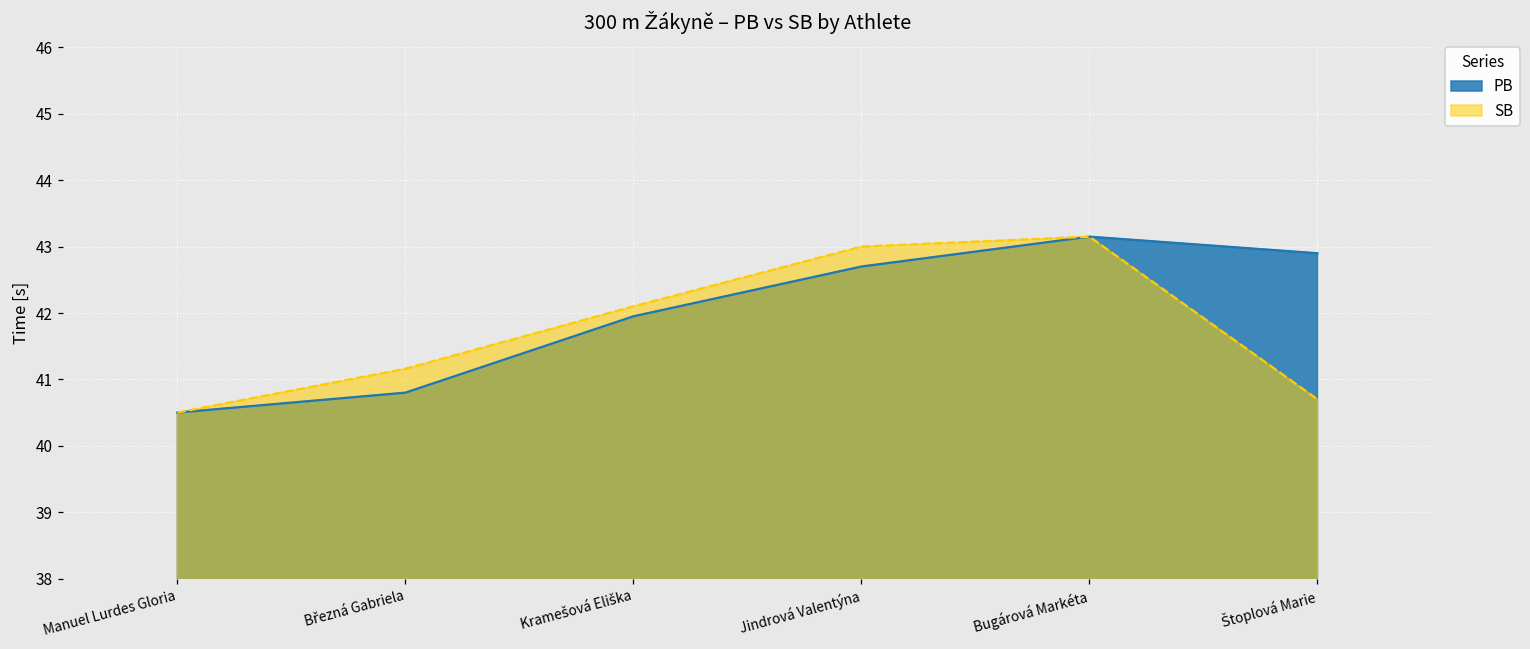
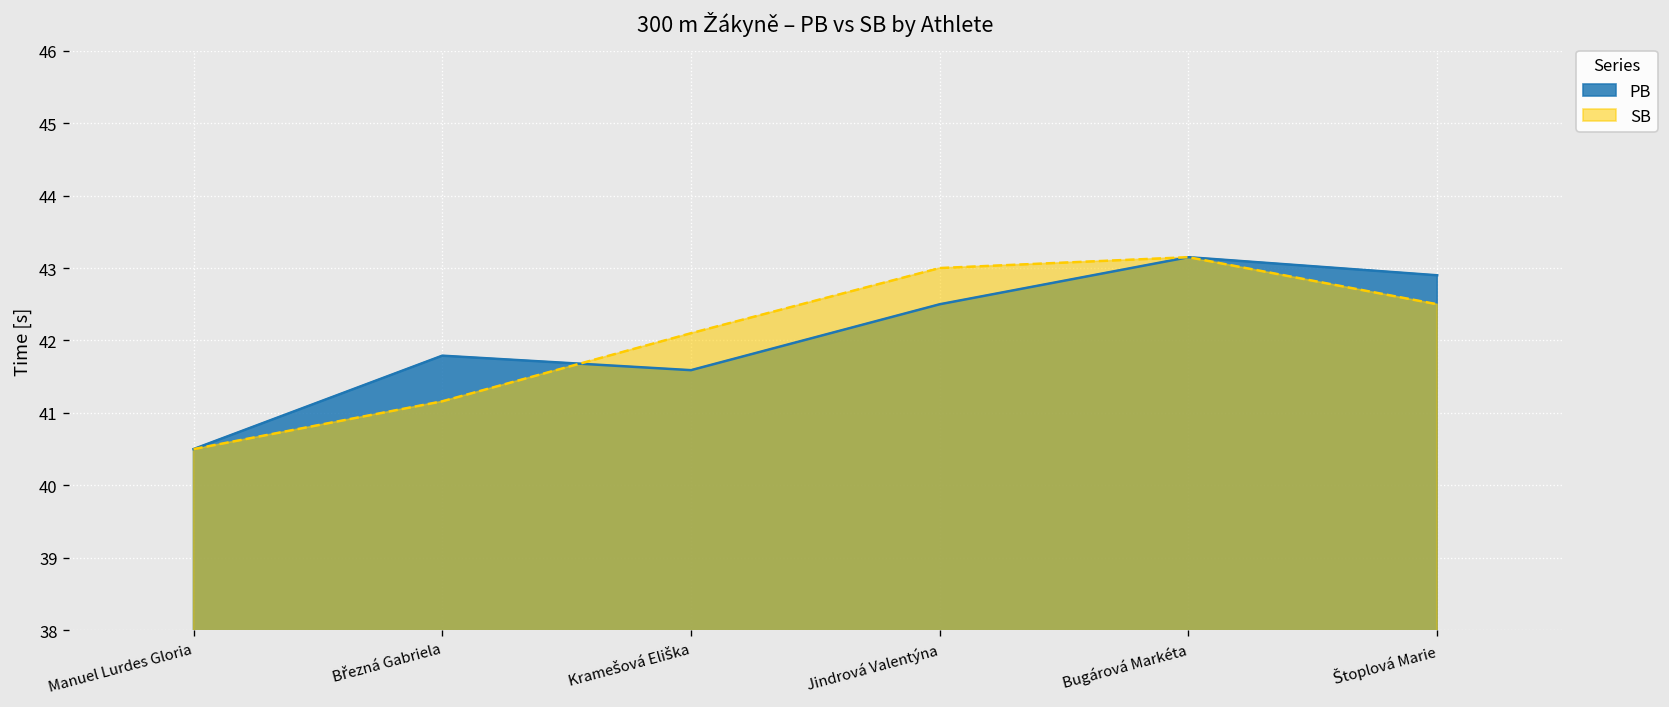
PB, Březná Gabriela: 40.8 -> 41.8
PB, Kramešová Eliška: 42.0 -> 41.6
PB, Jindrová Valentýna: 42.7 -> 42.5
SB, Štoplová Marie: 40.7 -> 42.5
